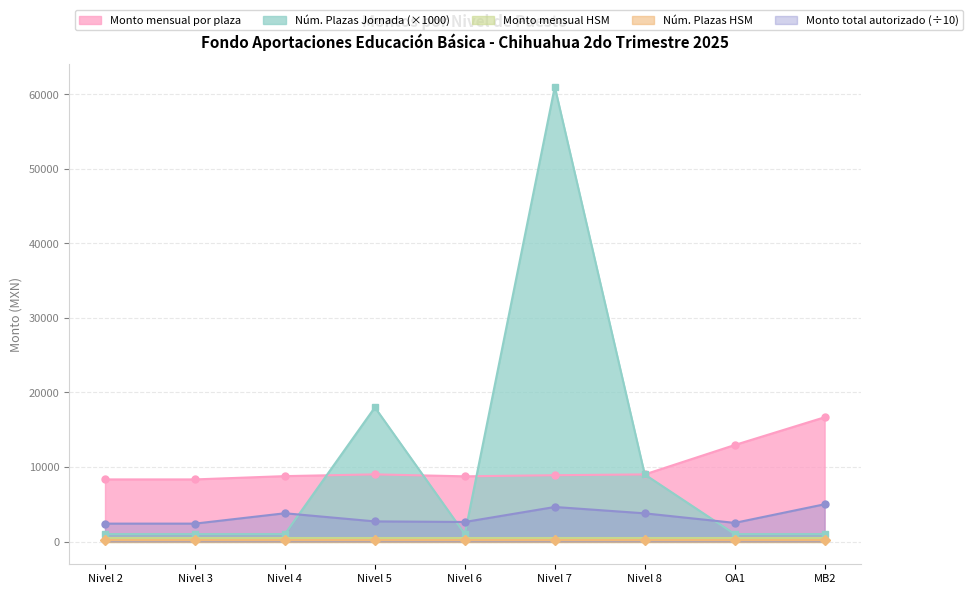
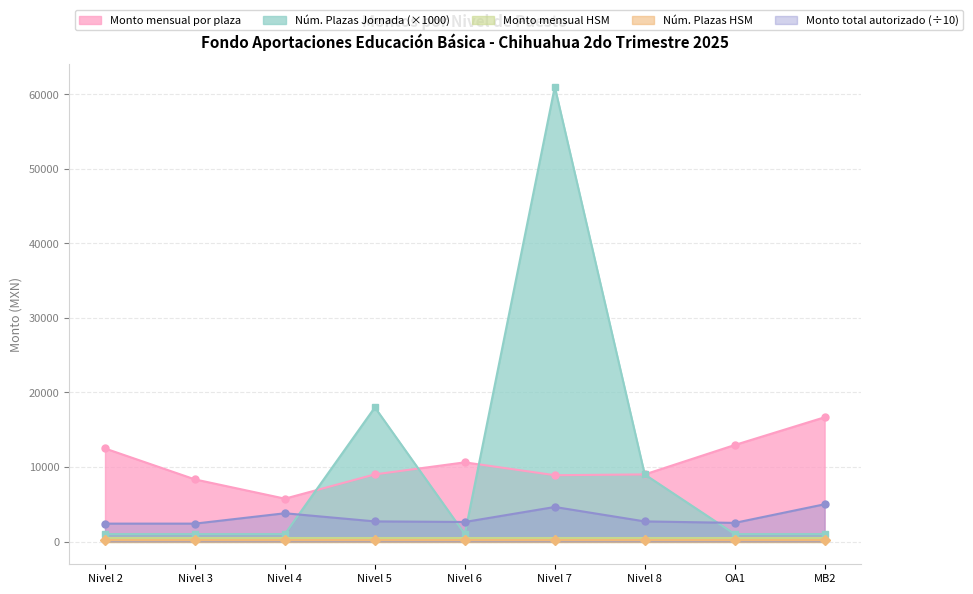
Monto mensual por plaza, Nivel 2: 8000 -> 12000
Monto mensual por plaza, Nivel 4: 9000 -> 6000
Monto mensual por plaza, Nivel 6: 9000 -> 11000
Monto total autorizado (÷10), Nivel 8: 4000 -> 3000
